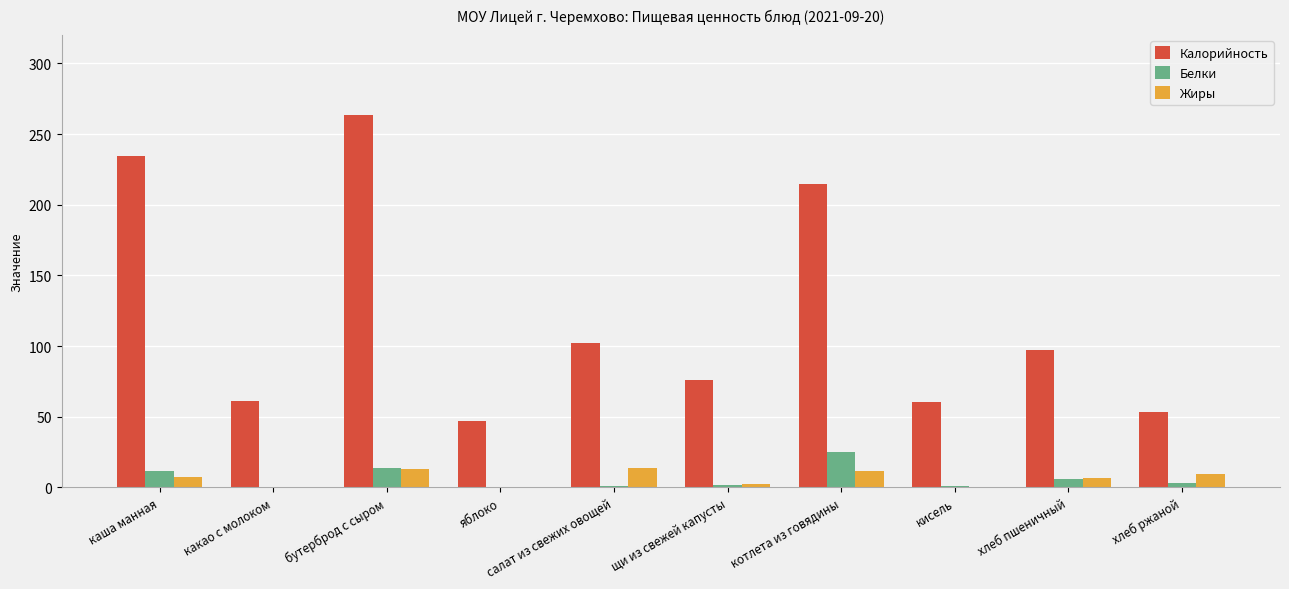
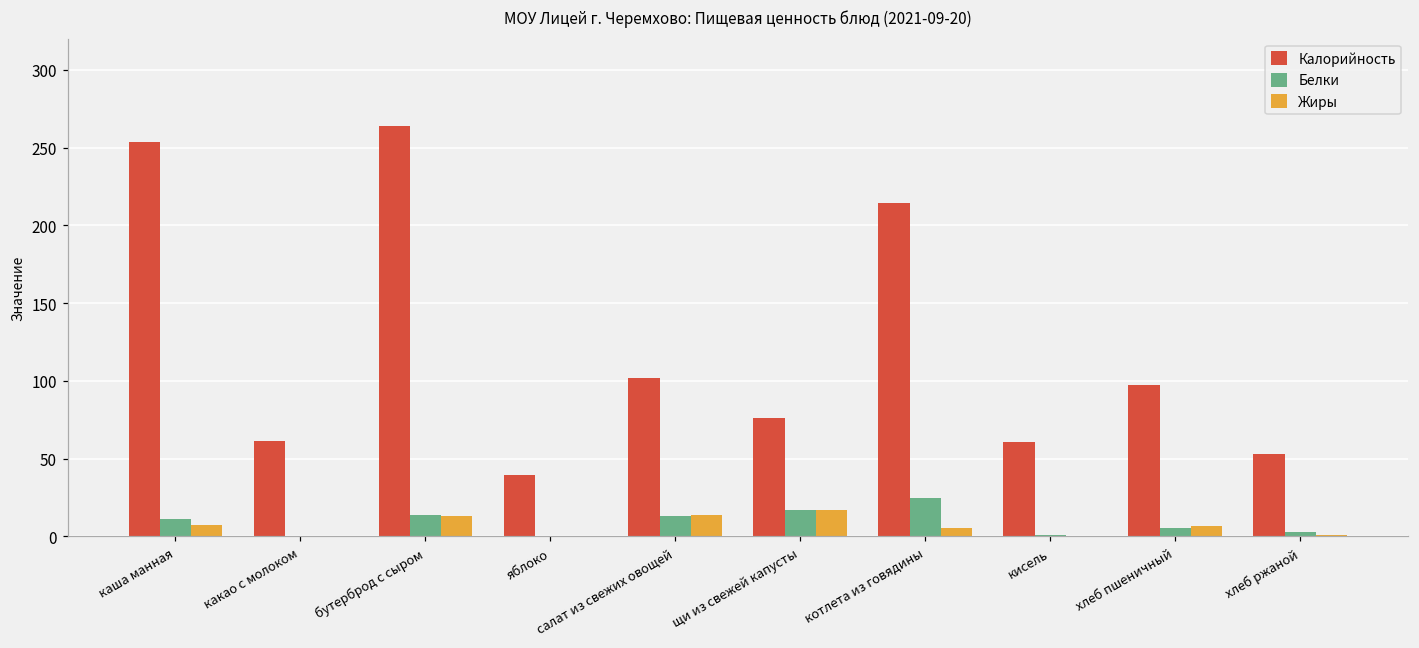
Калорийность, каша манная: 234 -> 254
Калорийность, яблоко: 47 -> 39
Белки, салат из свежих овощей: 1 -> 13
Белки, щи из свежей капусты: 2 -> 17
Жиры, щи из свежей капусты: 3 -> 17
Жиры, котлета из говядины: 11 -> 5
Жиры, хлеб ржаной: 10 -> 1
